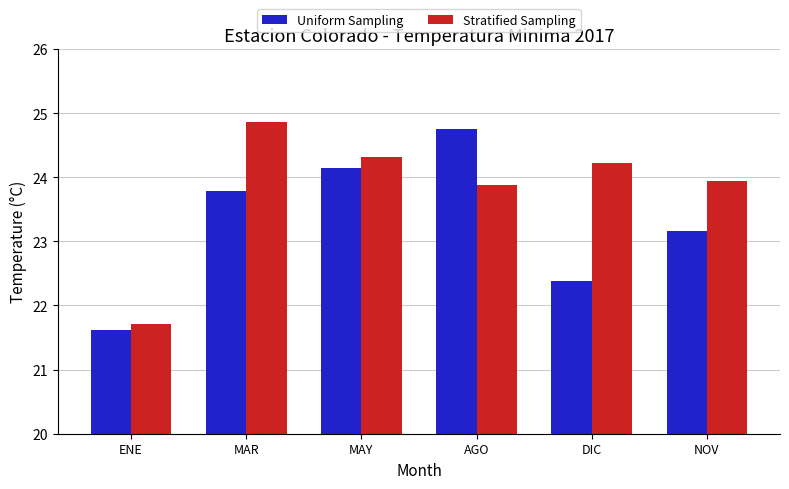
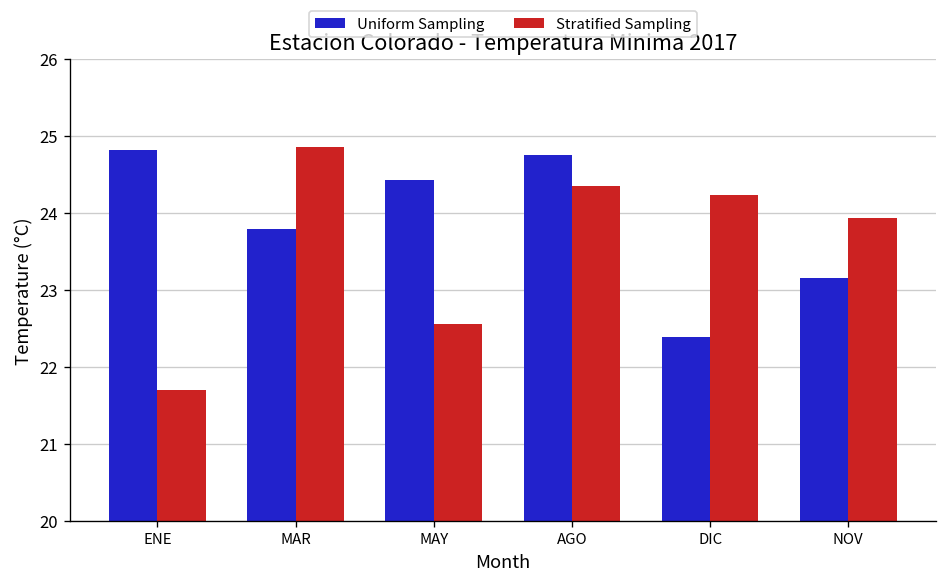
Uniform Sampling, ENE: 21.6 -> 24.8
Uniform Sampling, MAY: 24.1 -> 24.4
Stratified Sampling, MAY: 24.3 -> 22.6
Stratified Sampling, AGO: 23.9 -> 24.4
